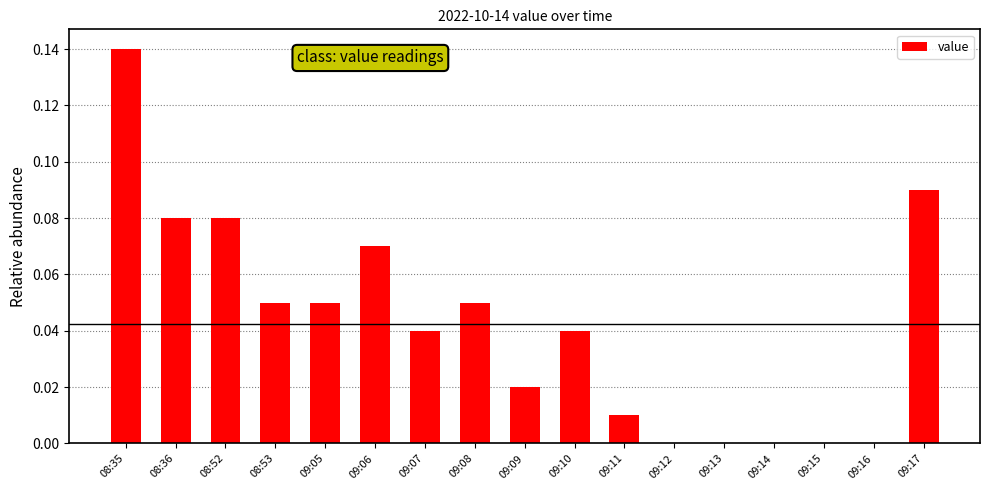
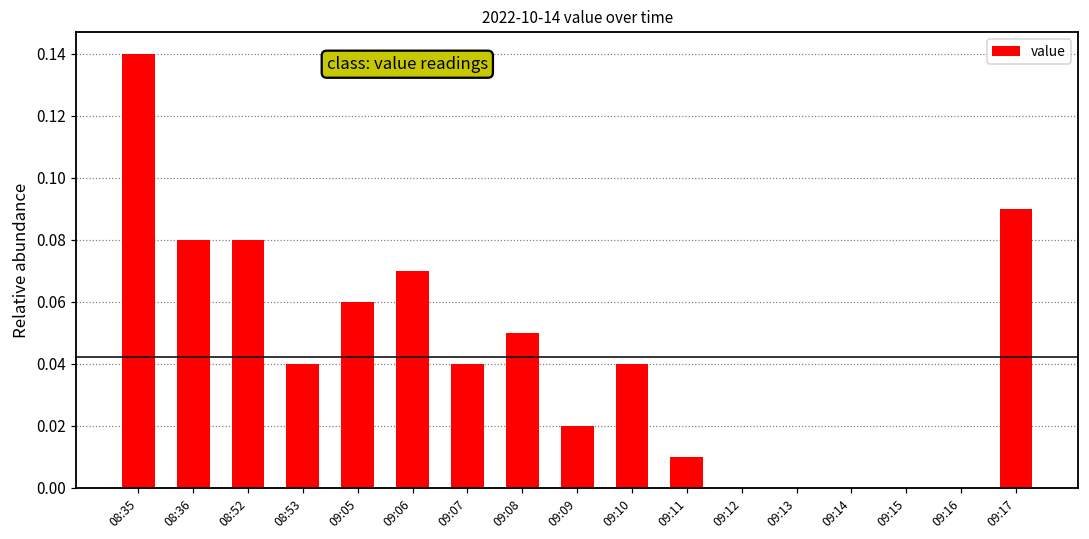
08:53: 0.050 -> 0.040
09:05: 0.050 -> 0.060
